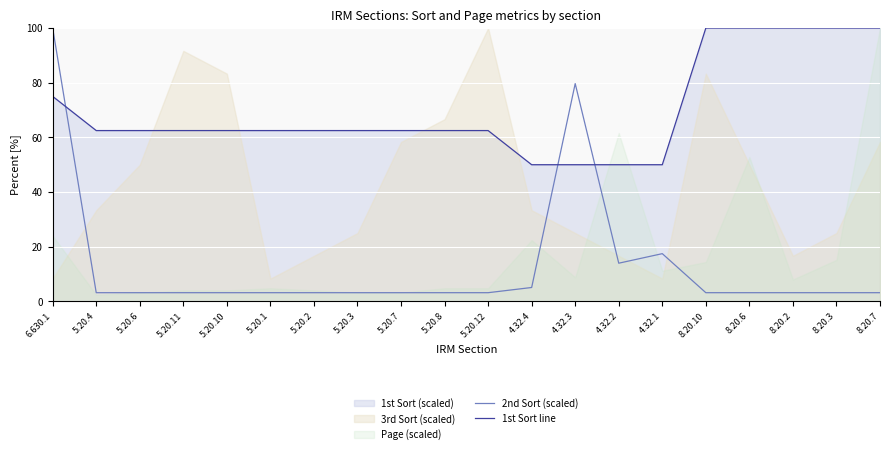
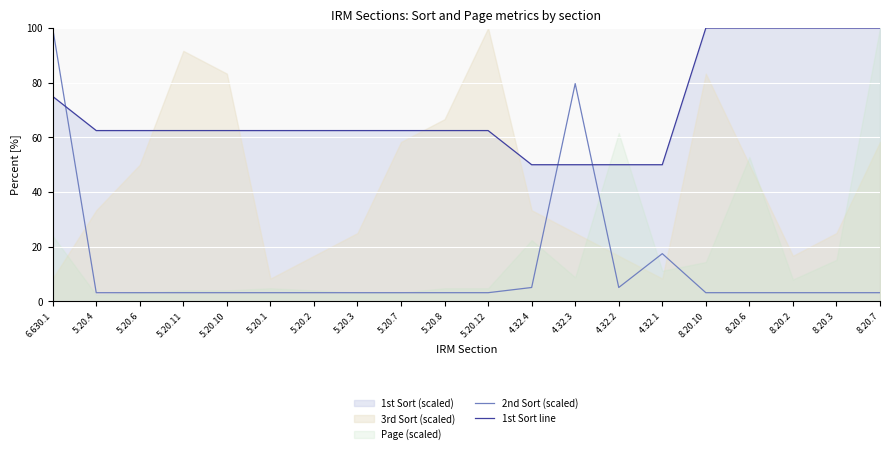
2nd Sort (scaled), 4.32.2: 14 -> 5
